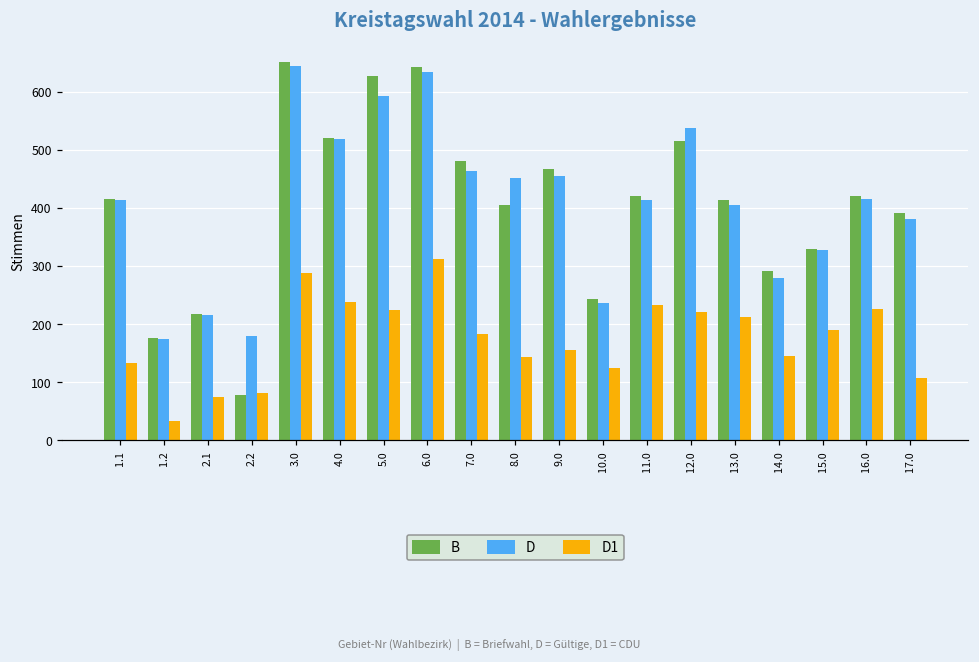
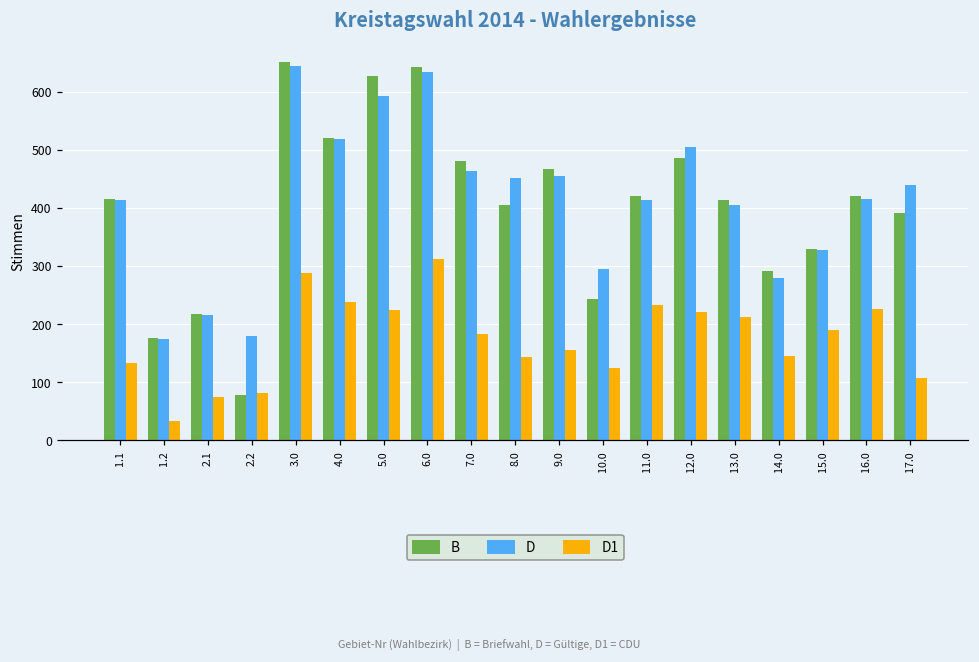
D, 10.0: 240 -> 300
B, 12.0: 520 -> 490
D, 12.0: 540 -> 510
D, 17.0: 380 -> 440
